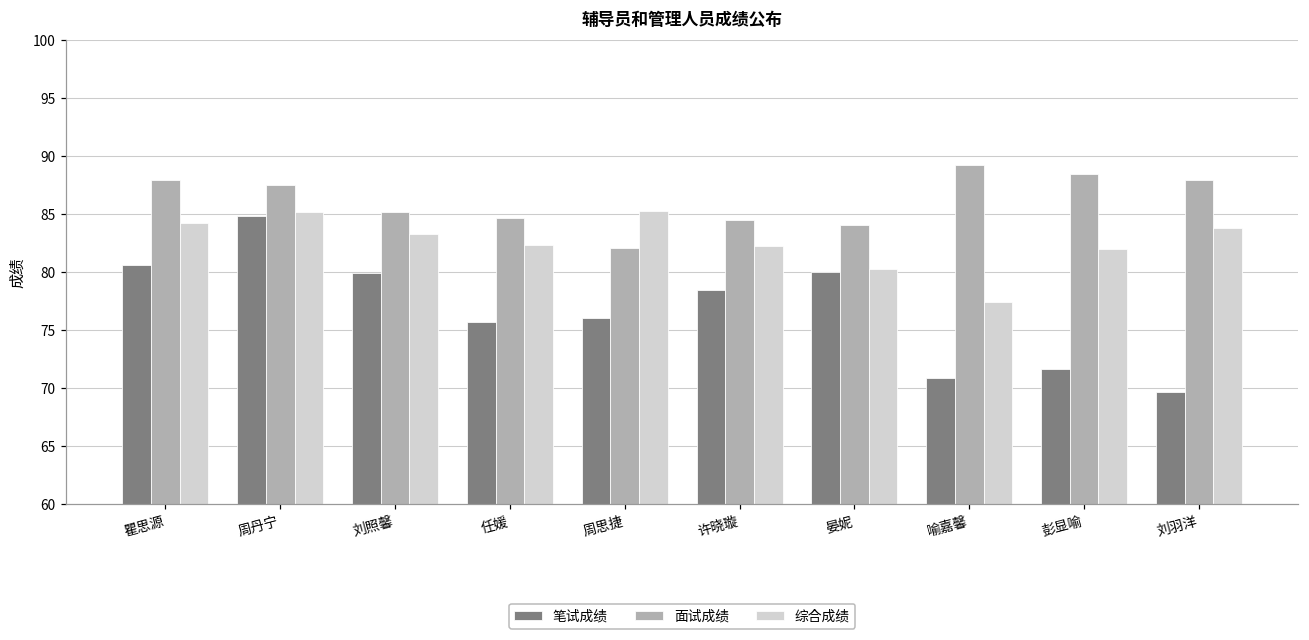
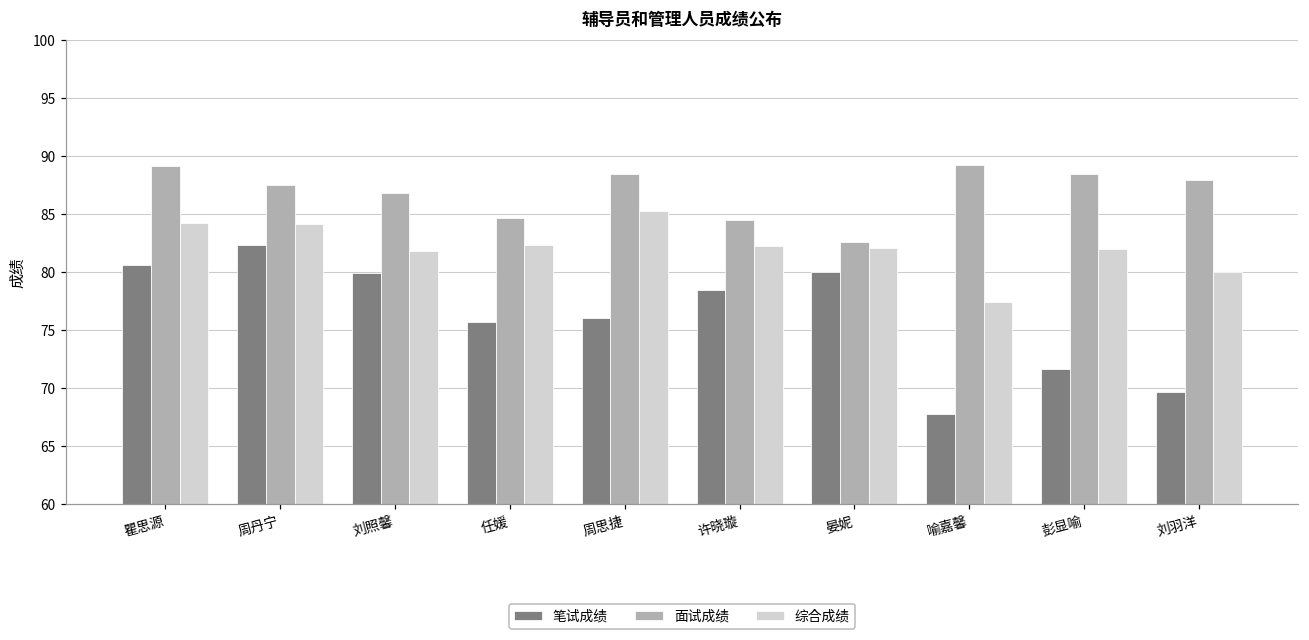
面试成绩, 瞿思源: 87.9 -> 89.2
笔试成绩, 周丹宁: 84.8 -> 82.4
综合成绩, 周丹宁: 85.2 -> 84.2
面试成绩, 刘照馨: 85.2 -> 86.8
综合成绩, 刘照馨: 83.3 -> 81.8
面试成绩, 周思捷: 82.1 -> 88.5
面试成绩, 晏妮: 84.1 -> 82.6
综合成绩, 晏妮: 80.3 -> 82.1
笔试成绩, 喻嘉馨: 70.9 -> 67.8
综合成绩, 刘羽洋: 83.8 -> 80.0
